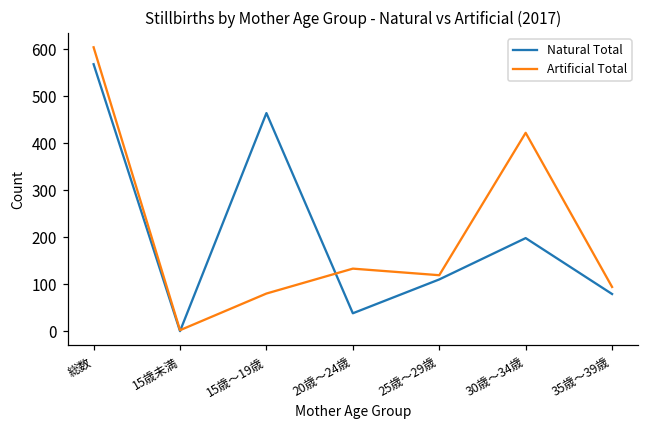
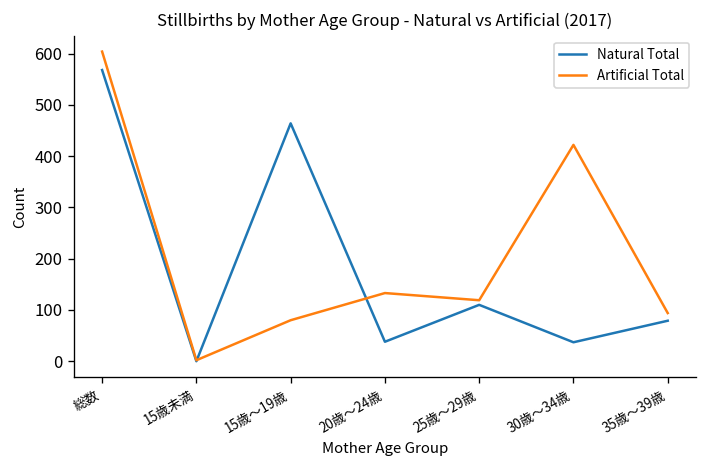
Natural Total, 30歳～34歳: 200 -> 40
